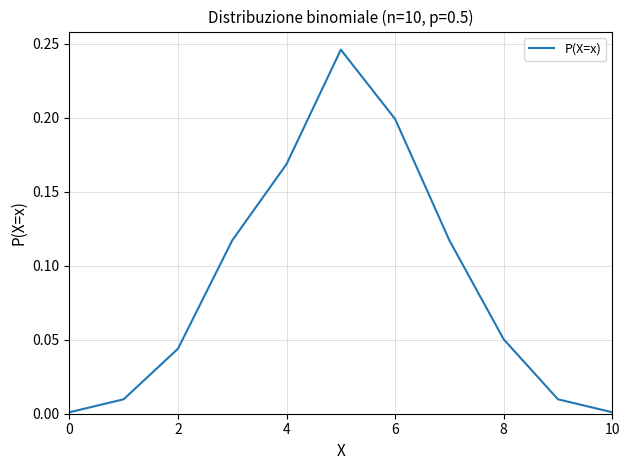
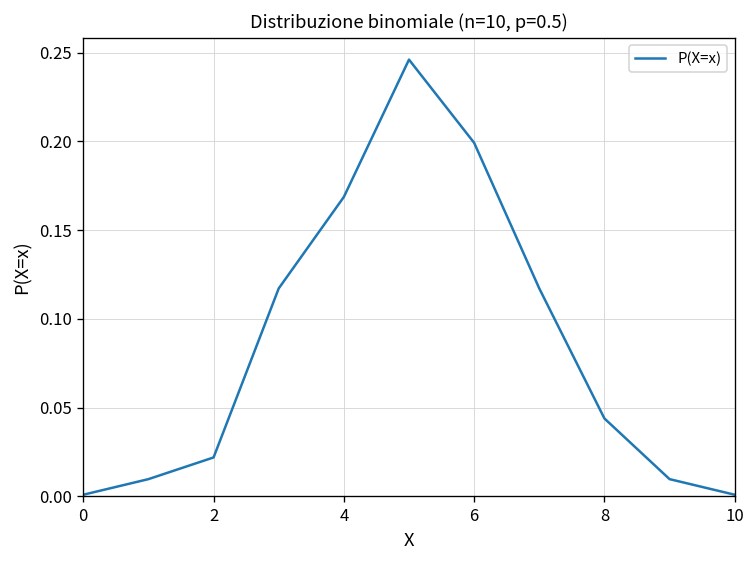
2: 0.044 -> 0.022
8: 0.050 -> 0.044
